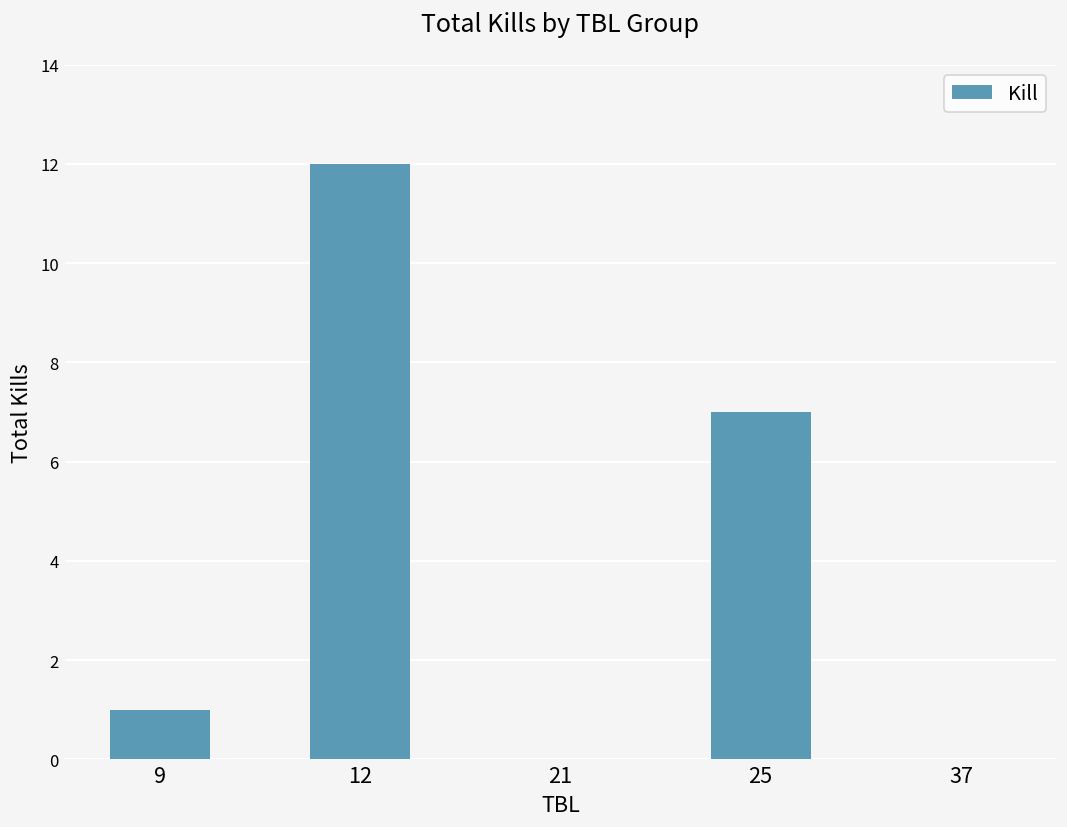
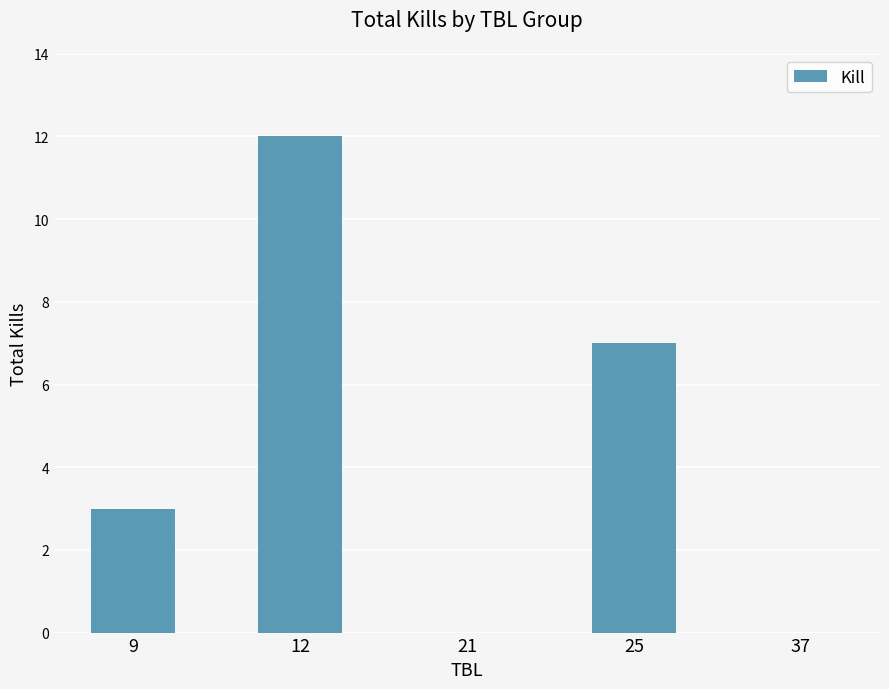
9: 1 -> 3
